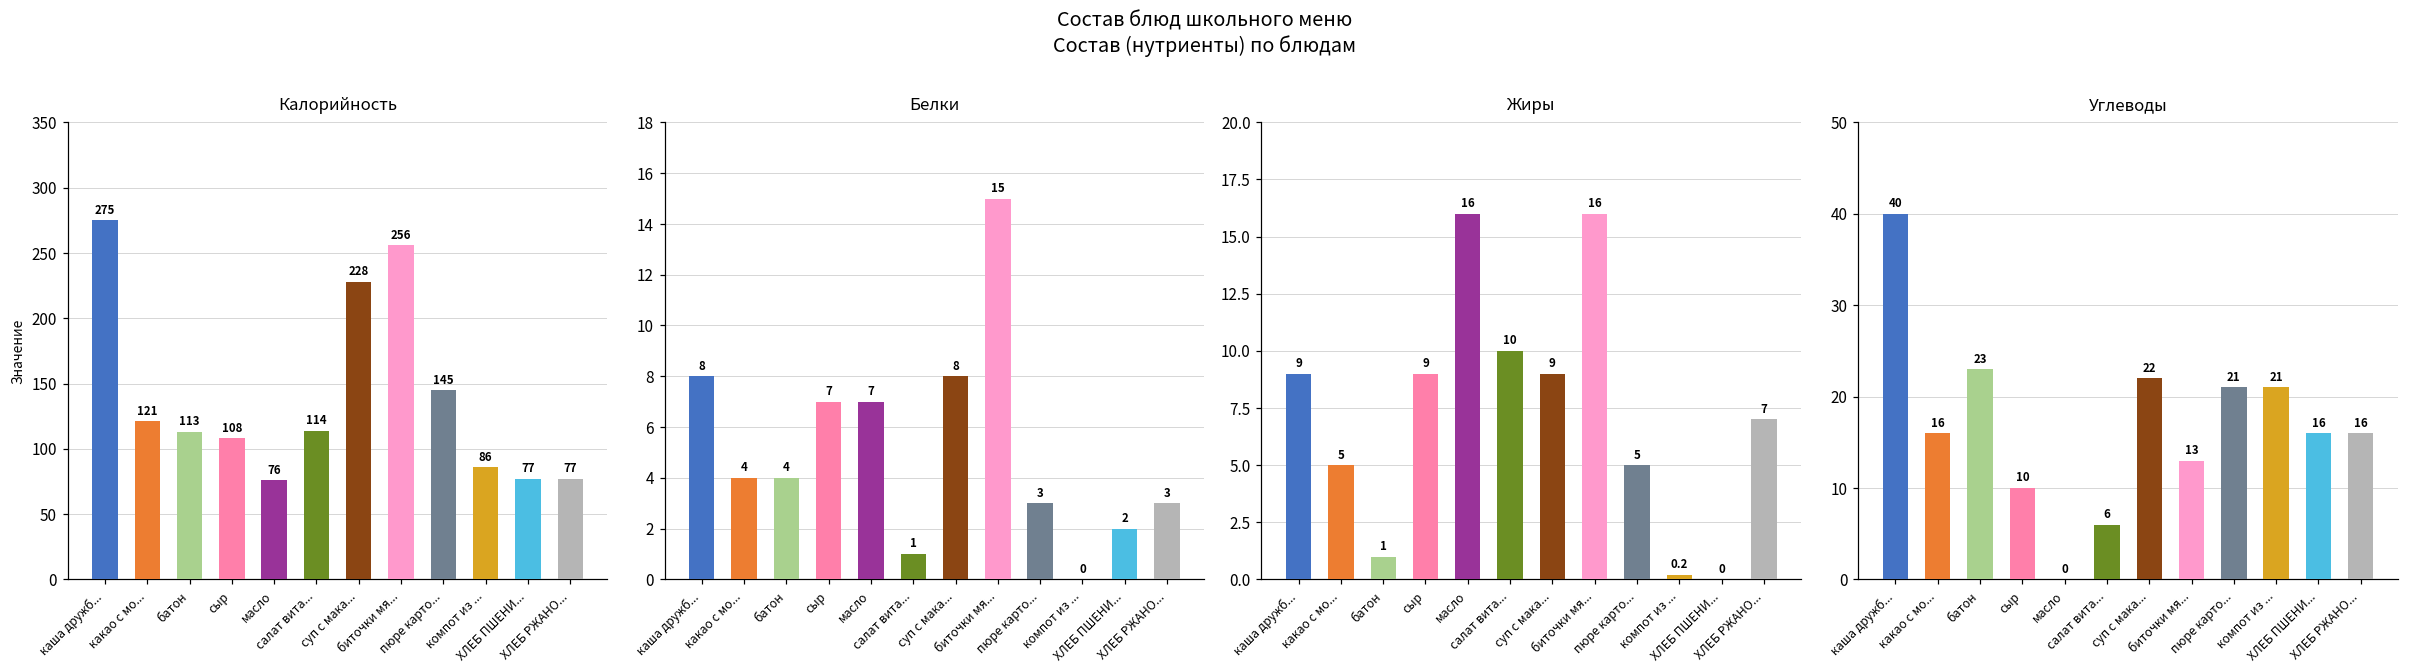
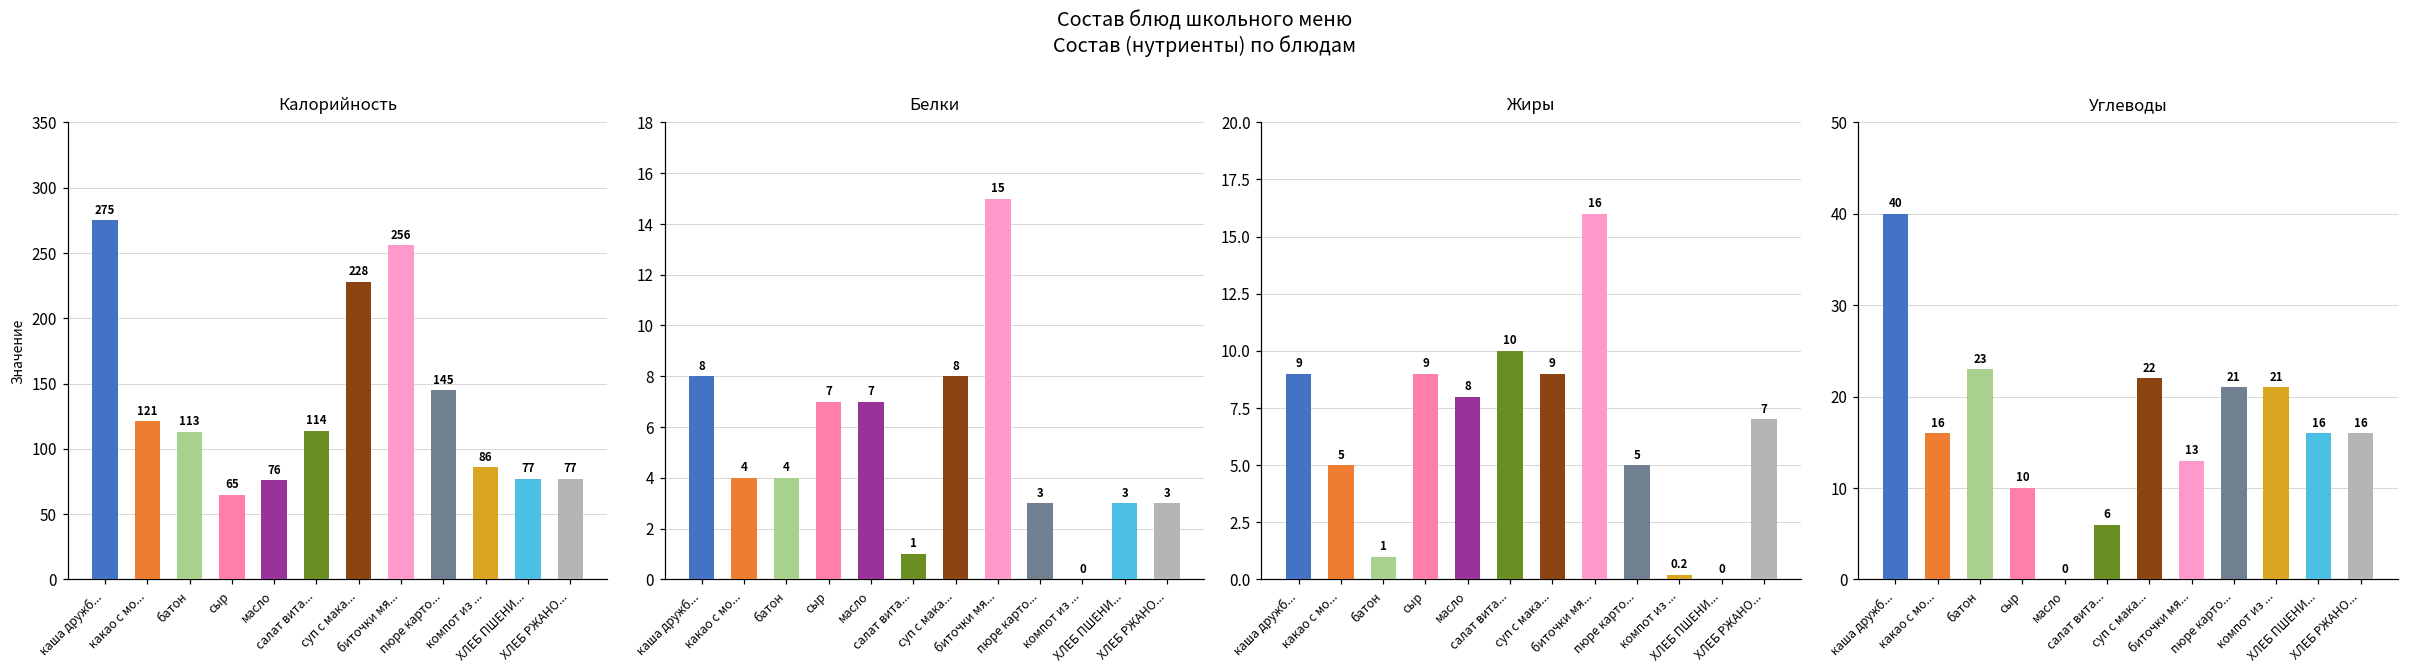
Калорийность, сыр: 108 -> 65
Белки, ХЛЕБ ПШЕНИ...: 2 -> 3
Жиры, масло: 16 -> 8
